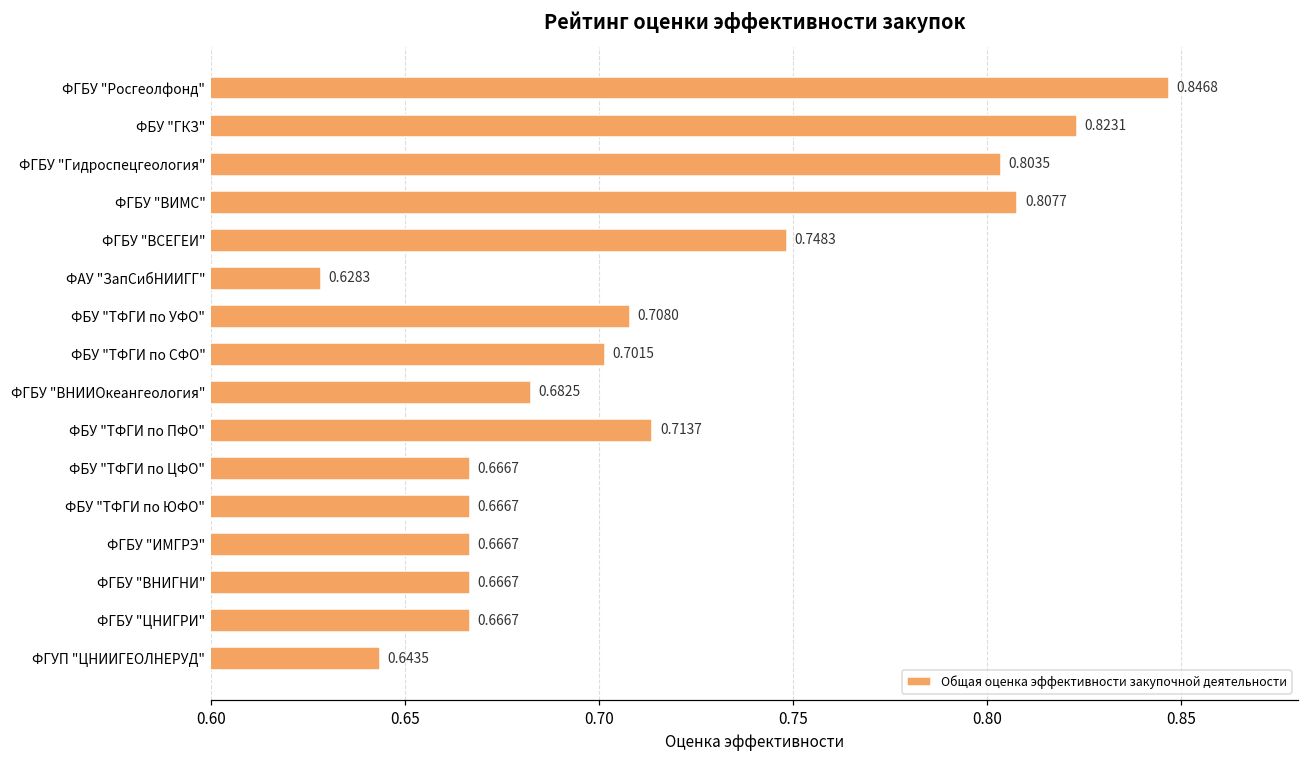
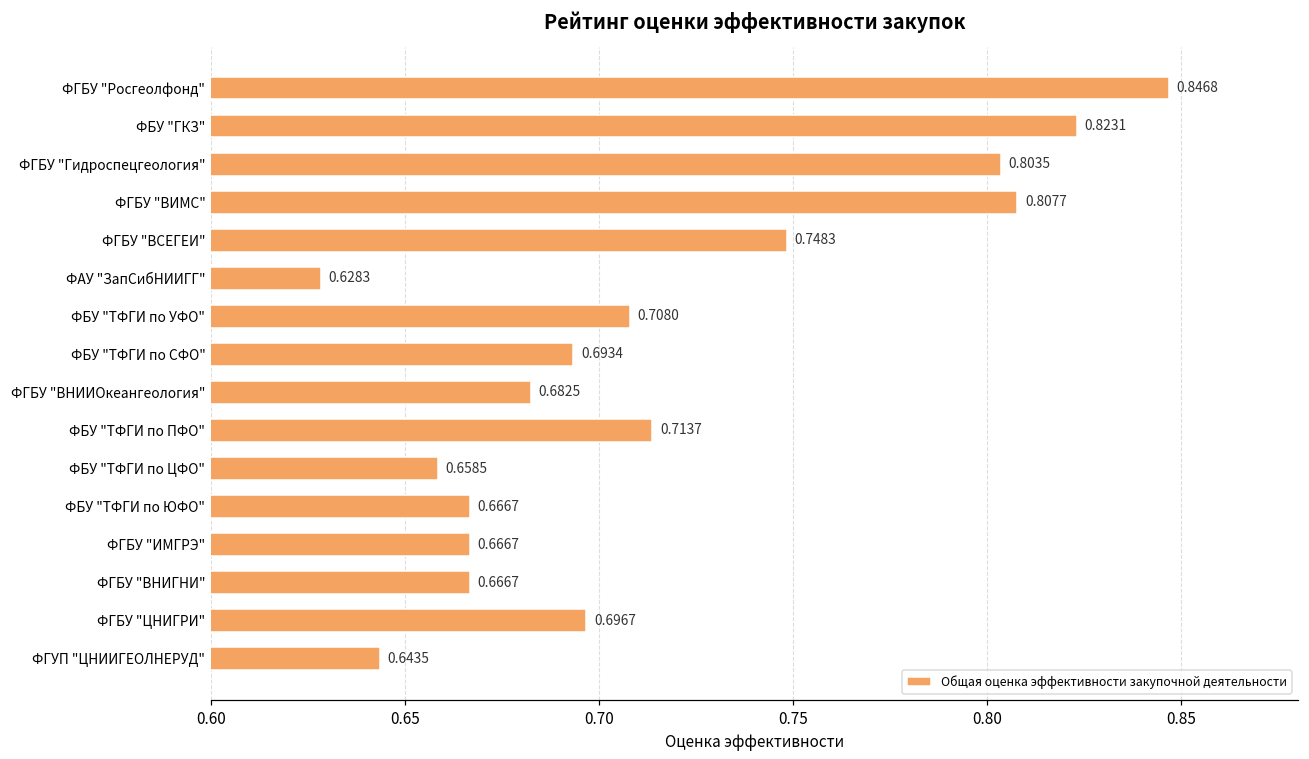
ФБУ "ТФГИ по СФО": 0.7015 -> 0.6934
ФБУ "ТФГИ по ЦФО": 0.6667 -> 0.6585
ФГБУ "ЦНИГРИ": 0.6667 -> 0.6967
